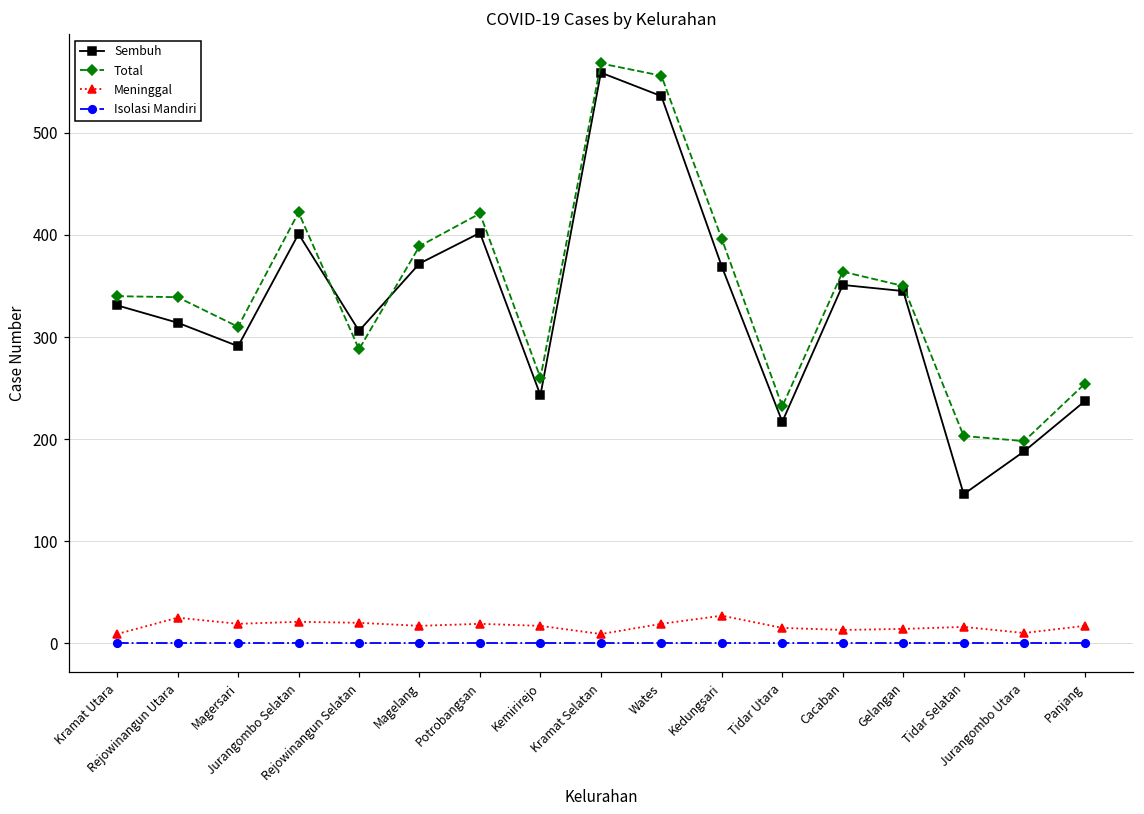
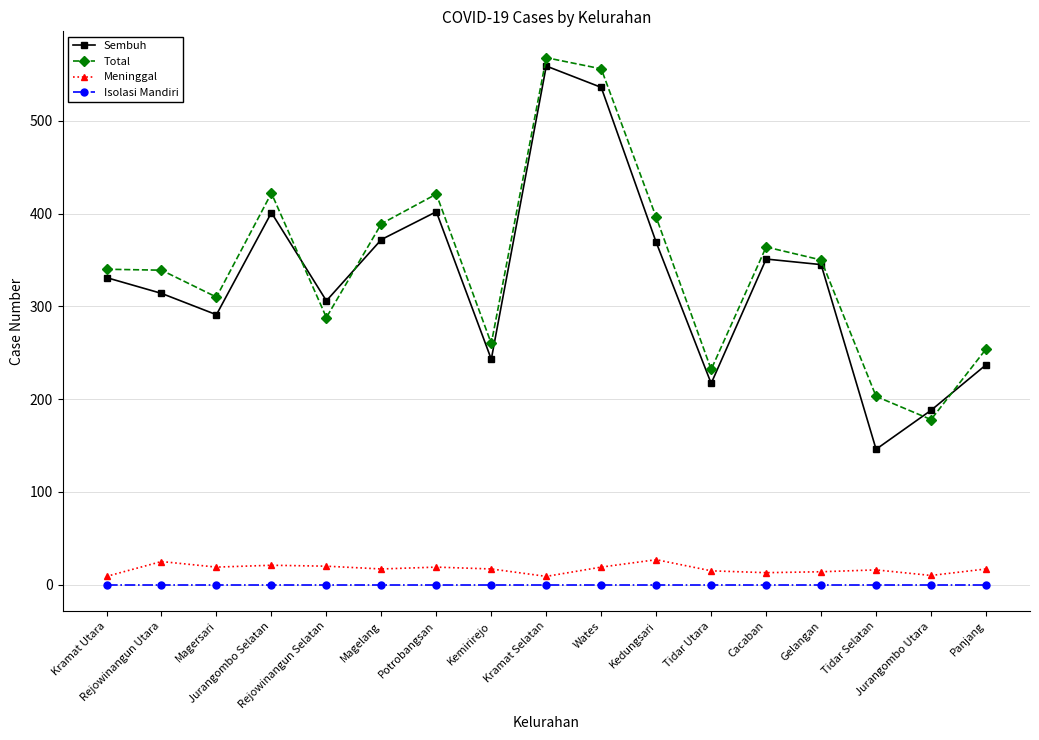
Total, Jurangombo Utara: 200 -> 180
